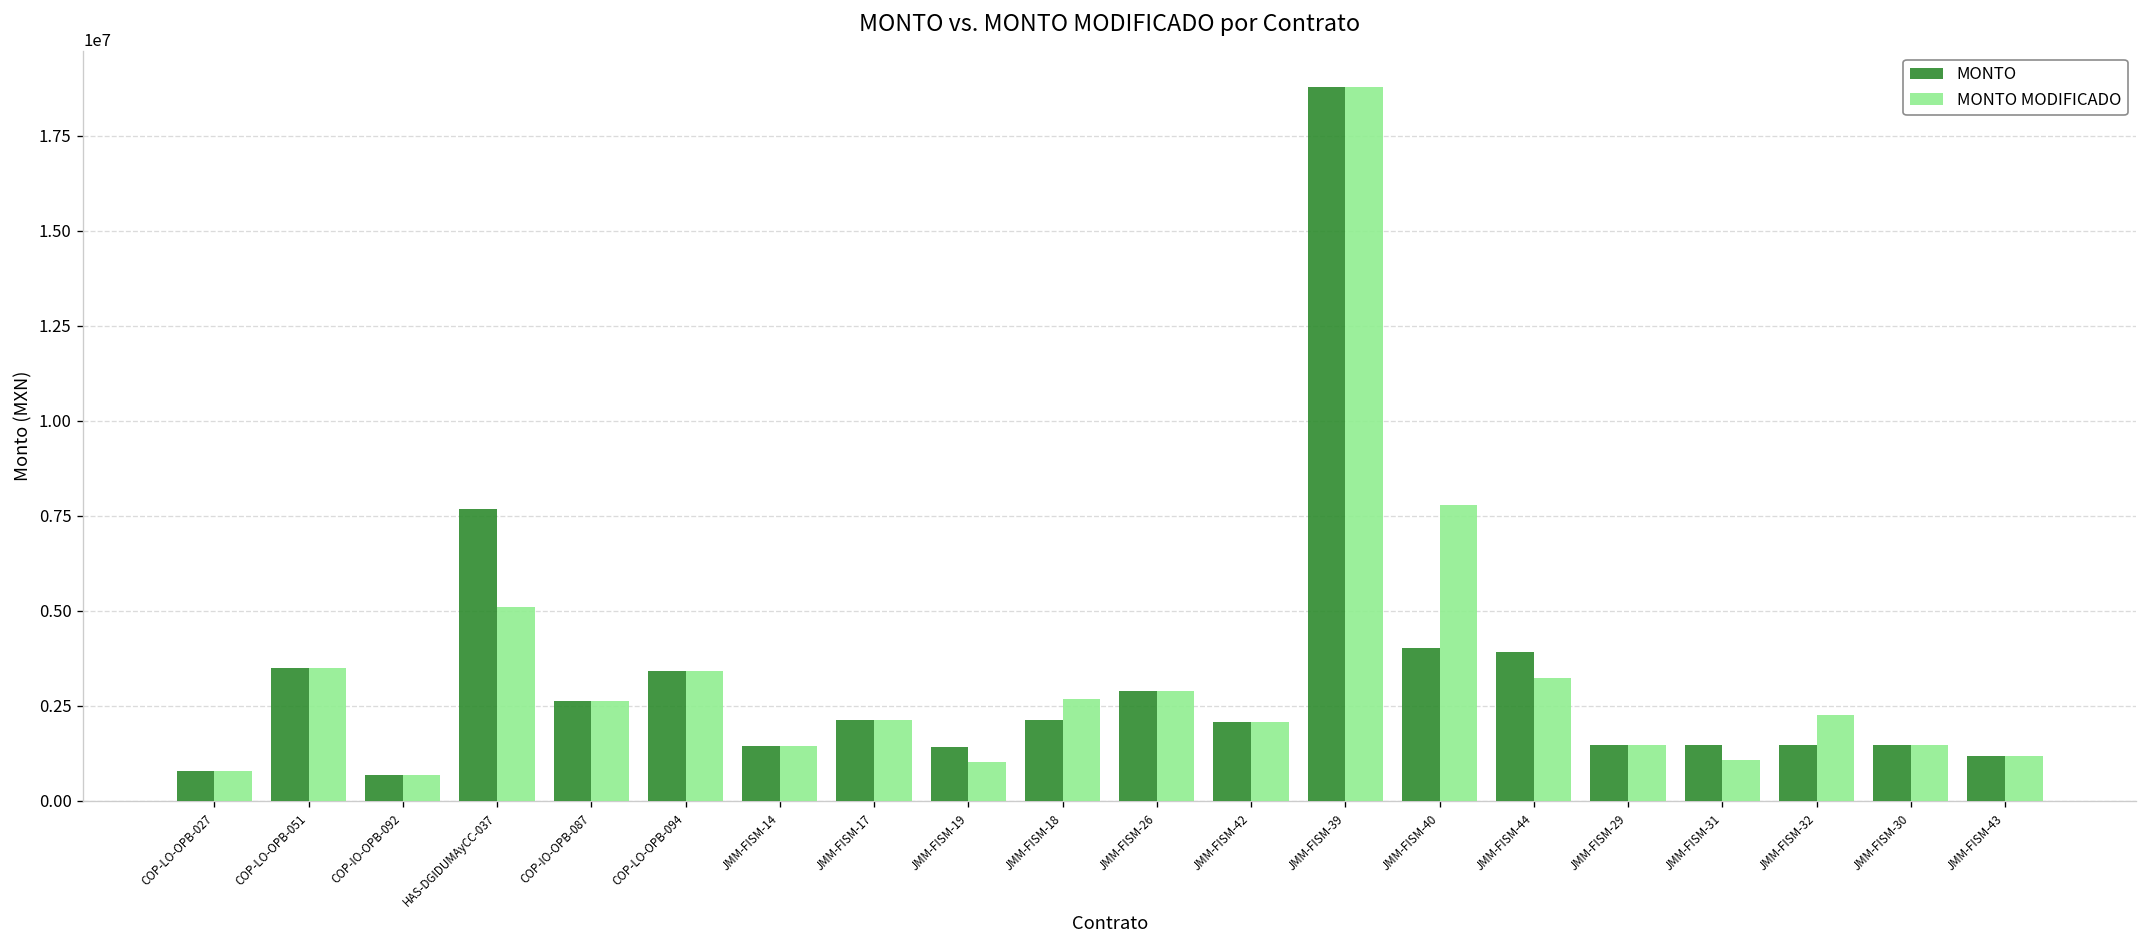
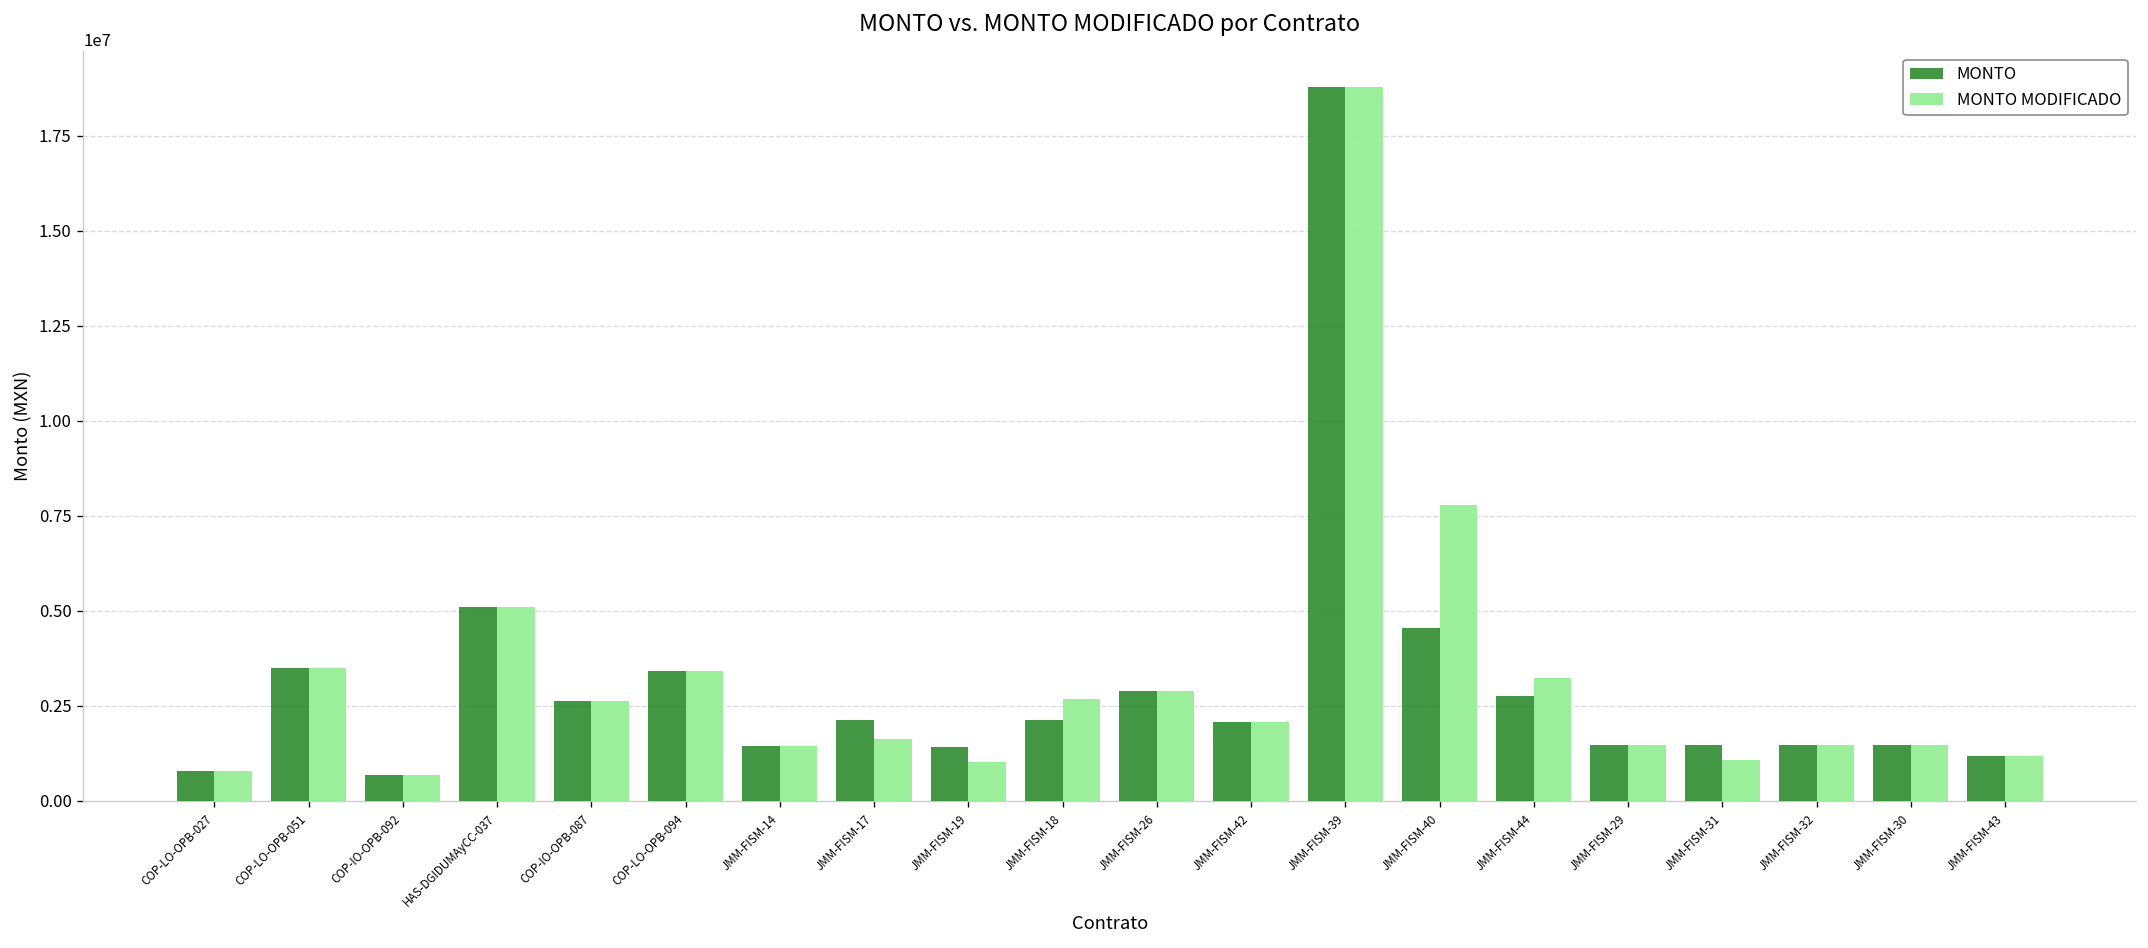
MONTO, HAS-DGIDUMAyCC-037: 7700000 -> 5100000
MONTO MODIFICADO, JMM-FISM-17: 2100000 -> 1600000
MONTO, JMM-FISM-40: 4000000 -> 4500000
MONTO, JMM-FISM-44: 3900000 -> 2800000
MONTO MODIFICADO, JMM-FISM-32: 2300000 -> 1500000
